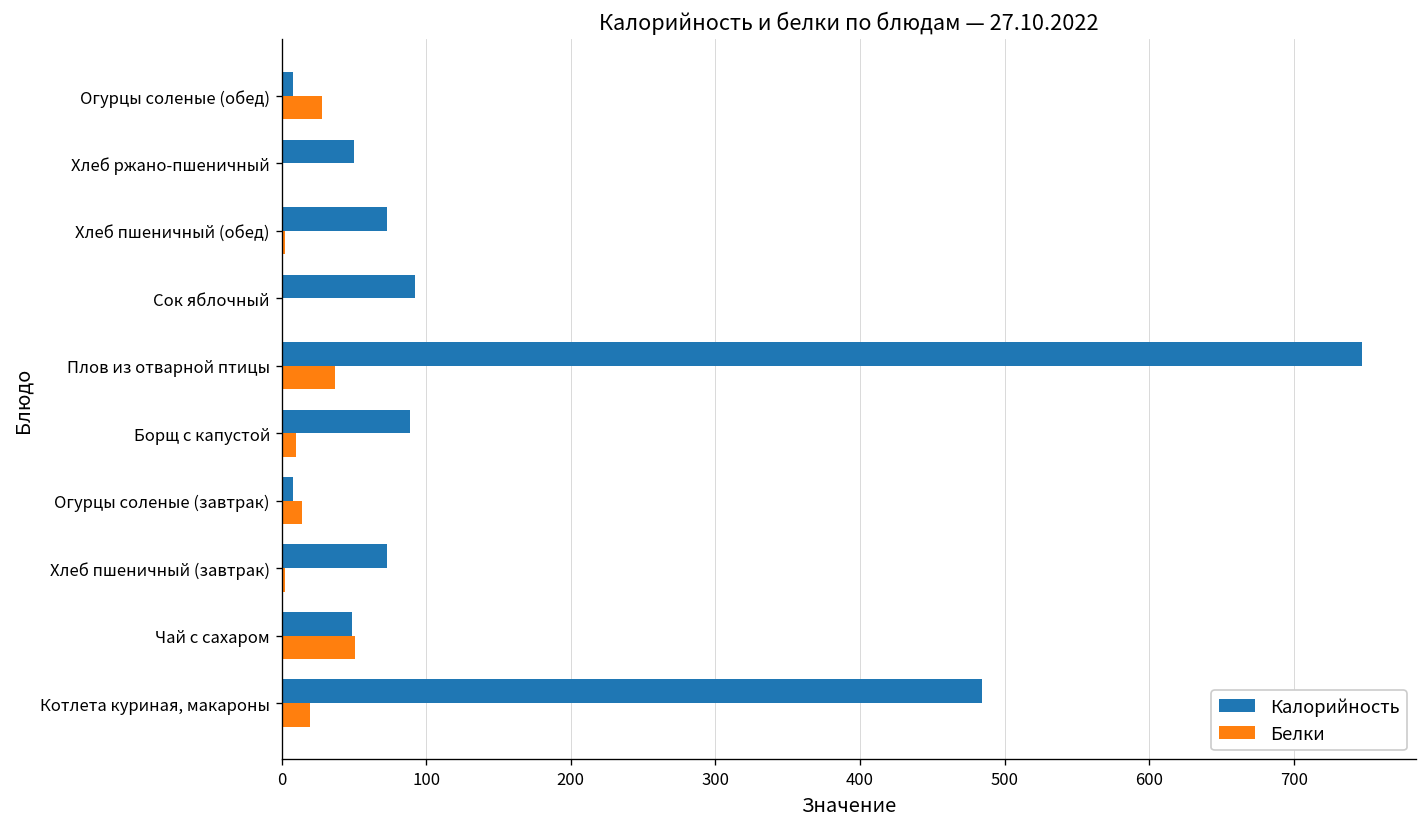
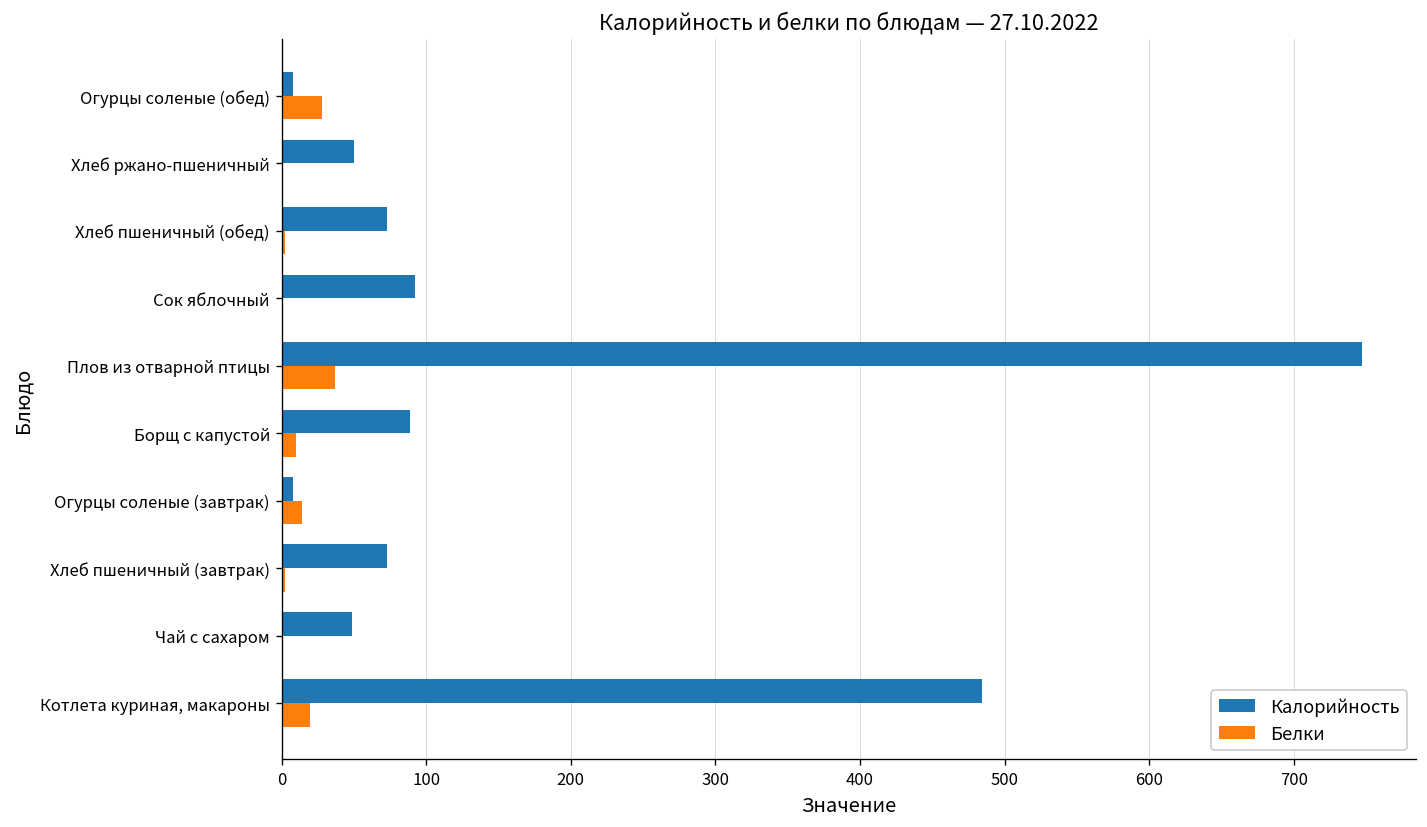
Белки, Чай с сахаром: 51 -> 0
